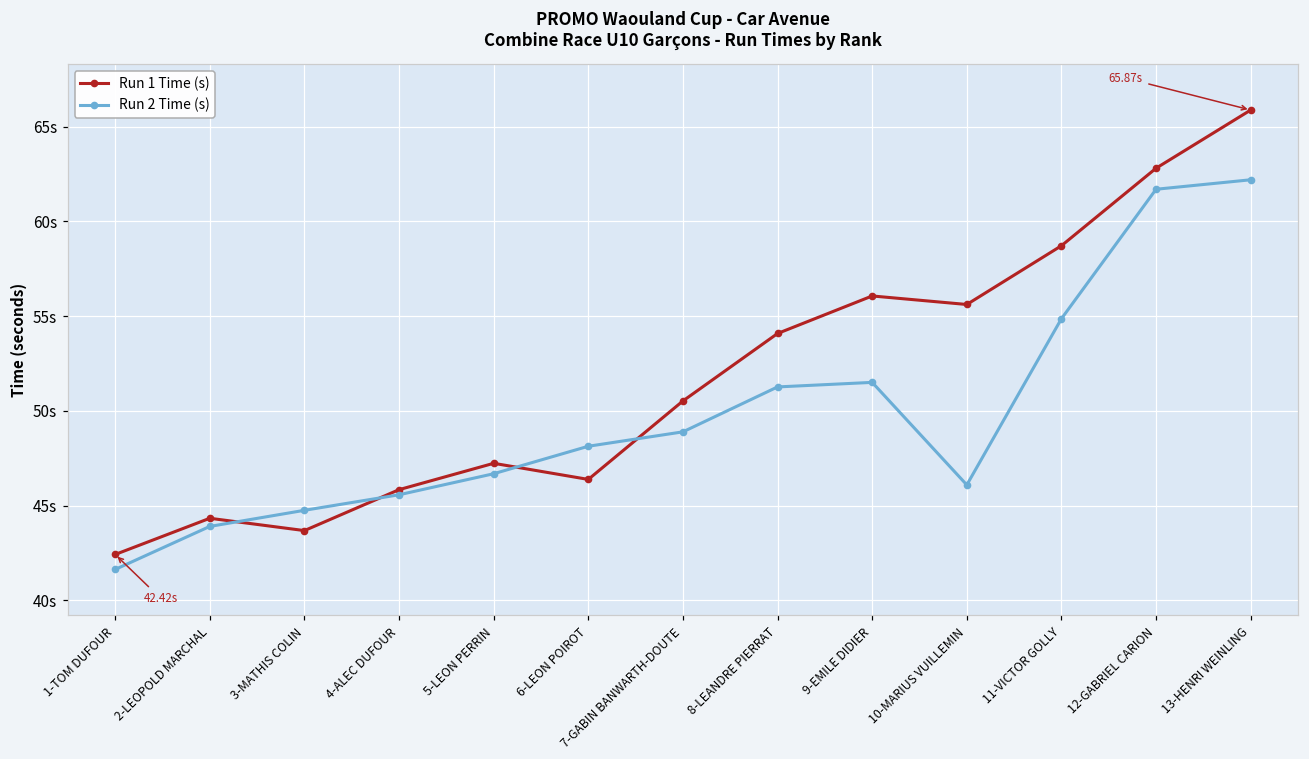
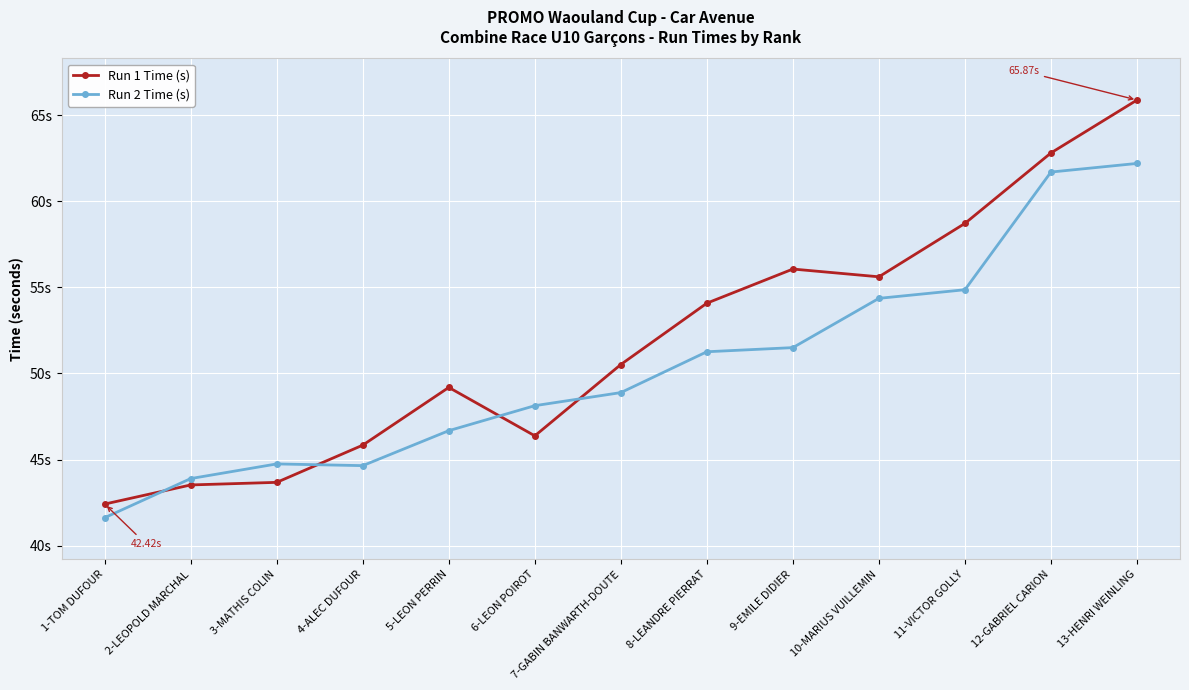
Run 1 Time (s), 2-LEOPOLD MARCHAL: 44.3s -> 43.5s
Run 2 Time (s), 4-ALEC DUFOUR: 45.6s -> 44.7s
Run 1 Time (s), 5-LEON PERRIN: 47.2s -> 49.2s
Run 2 Time (s), 10-MARIUS VUILLEMIN: 46.1s -> 54.4s
